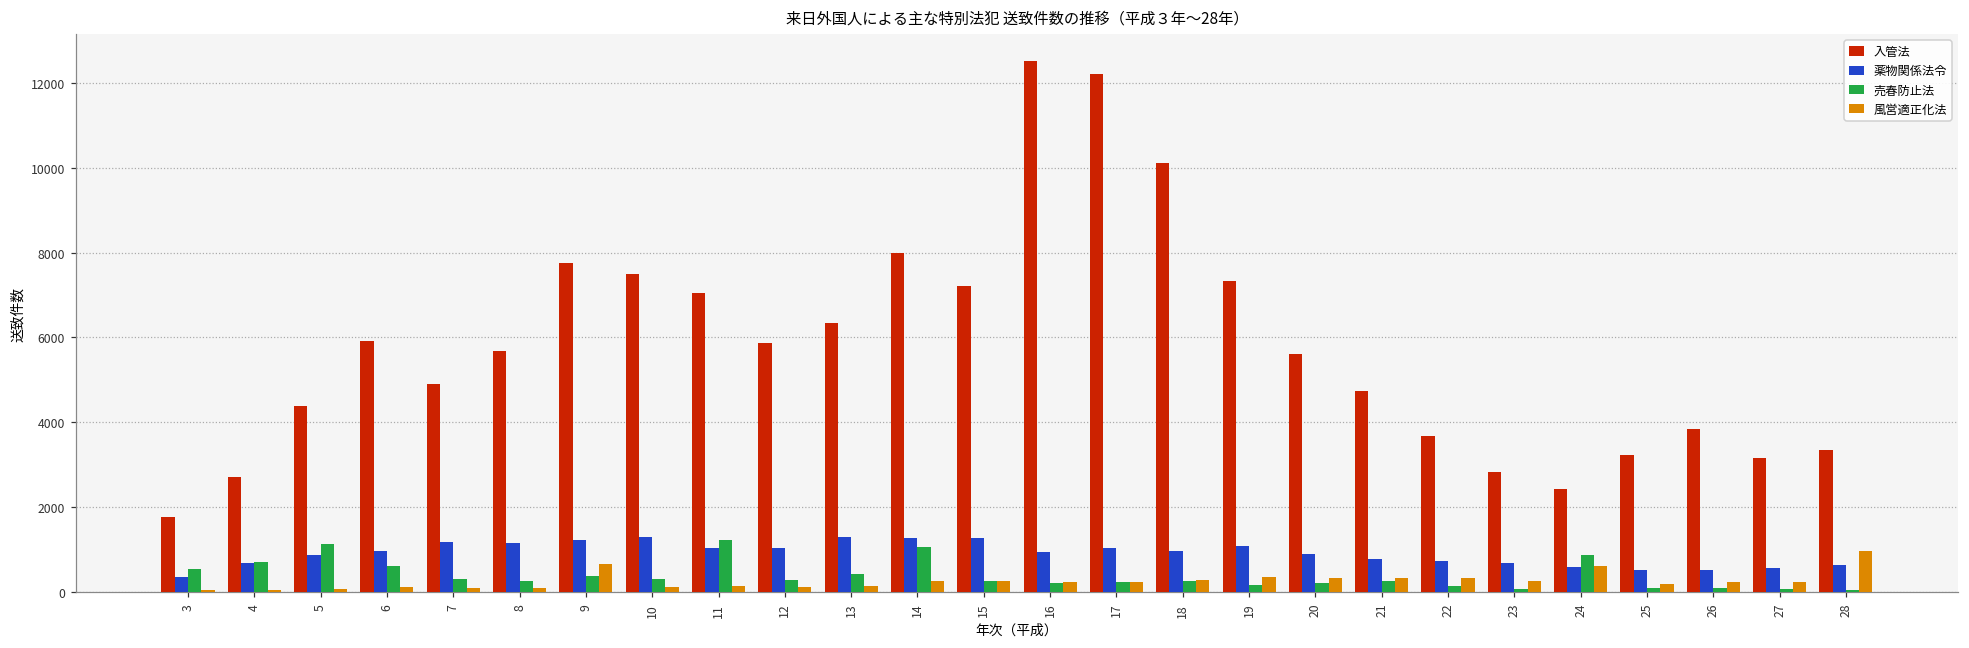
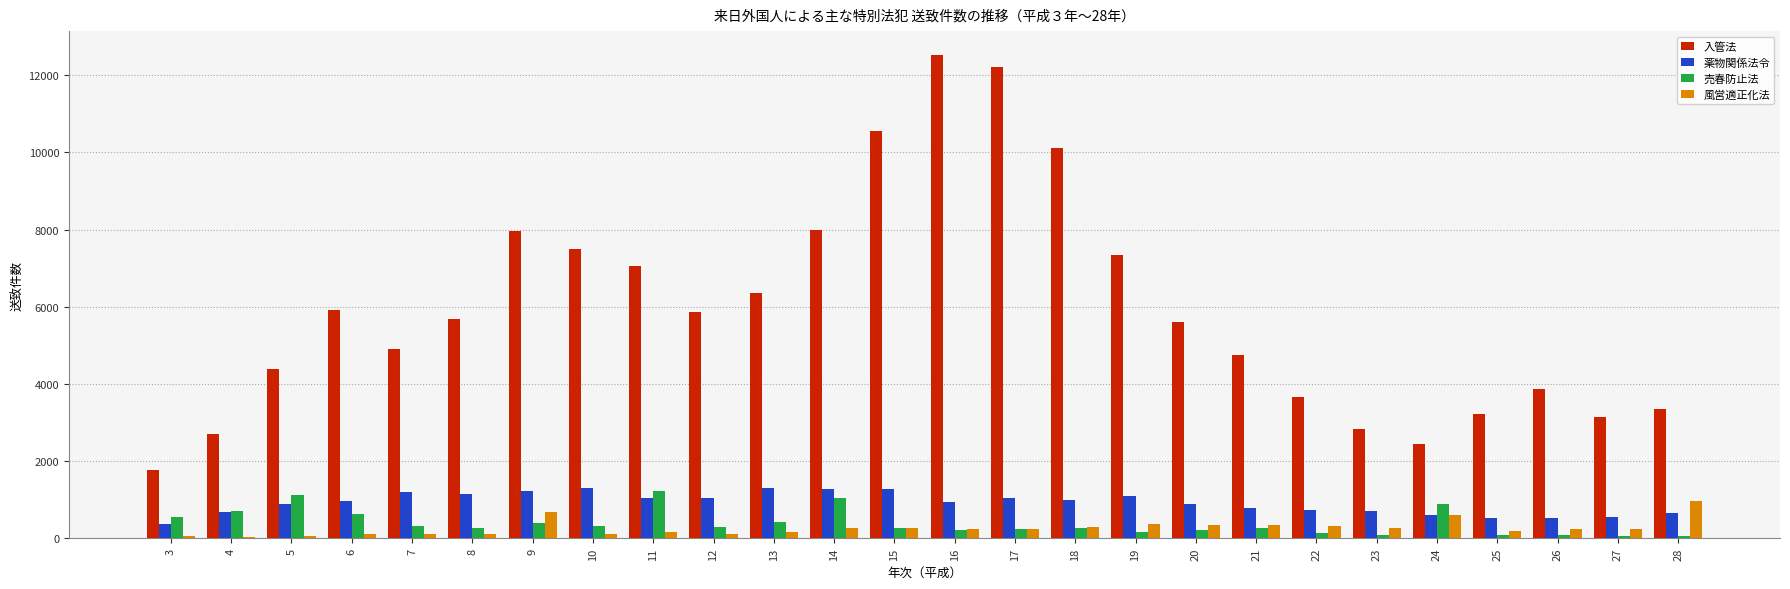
入管法, 9: 7700 -> 8000
入管法, 15: 7200 -> 10600
